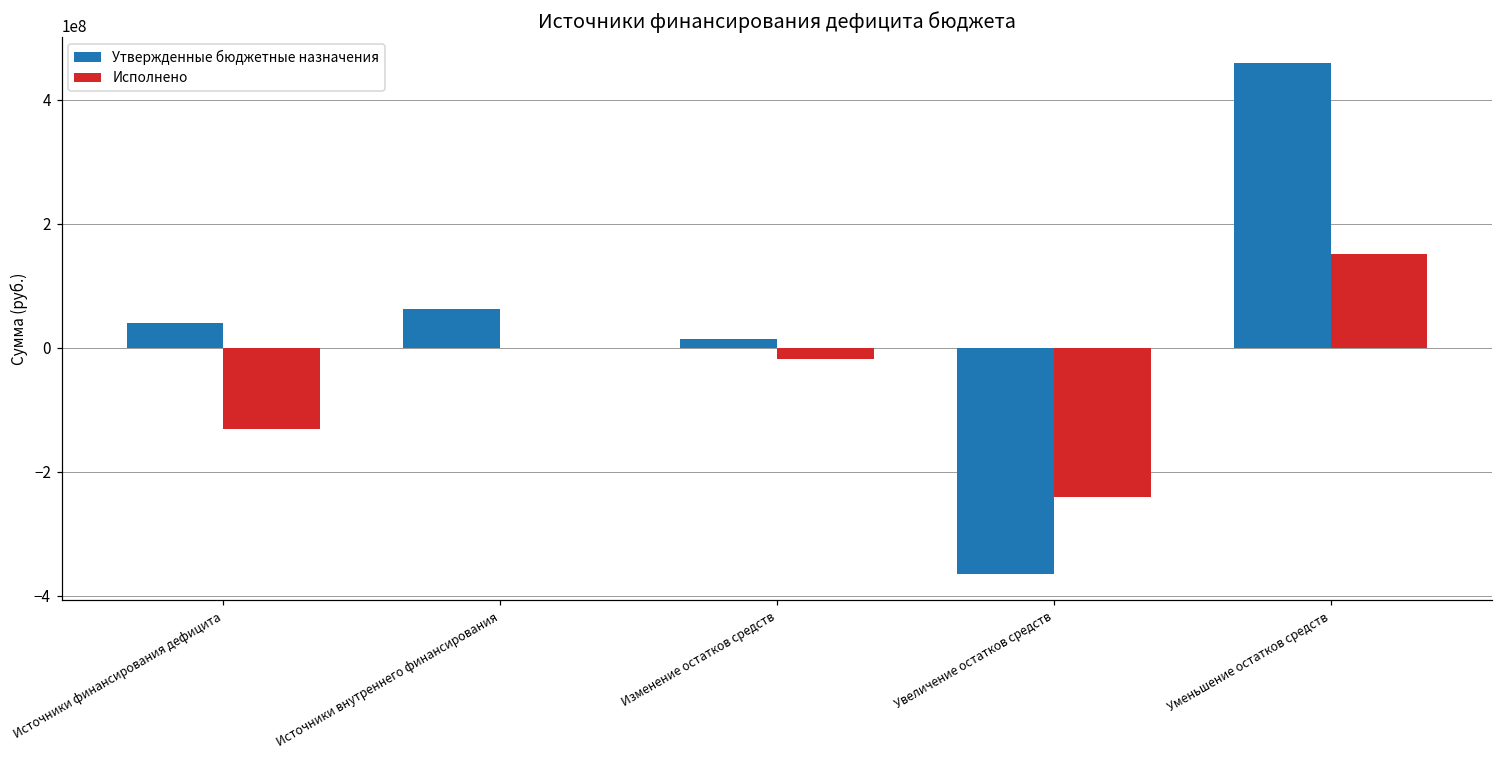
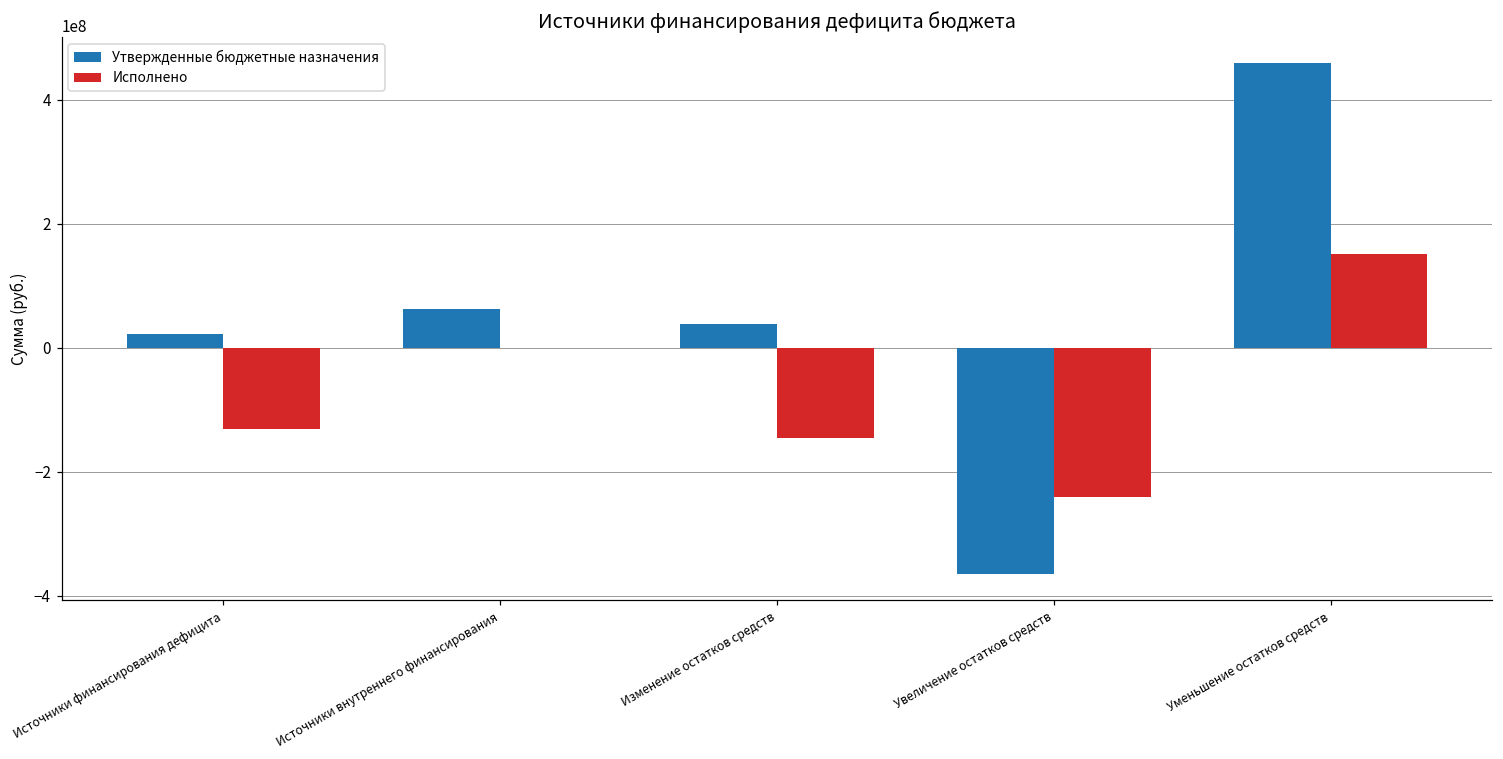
Утвержденные бюджетные назначения, Источники финансирования дефицита: 40000000 -> 20000000
Утвержденные бюджетные назначения, Изменение остатков средств: 10000000 -> 40000000
Исполнено, Изменение остатков средств: -20000000 -> -150000000
